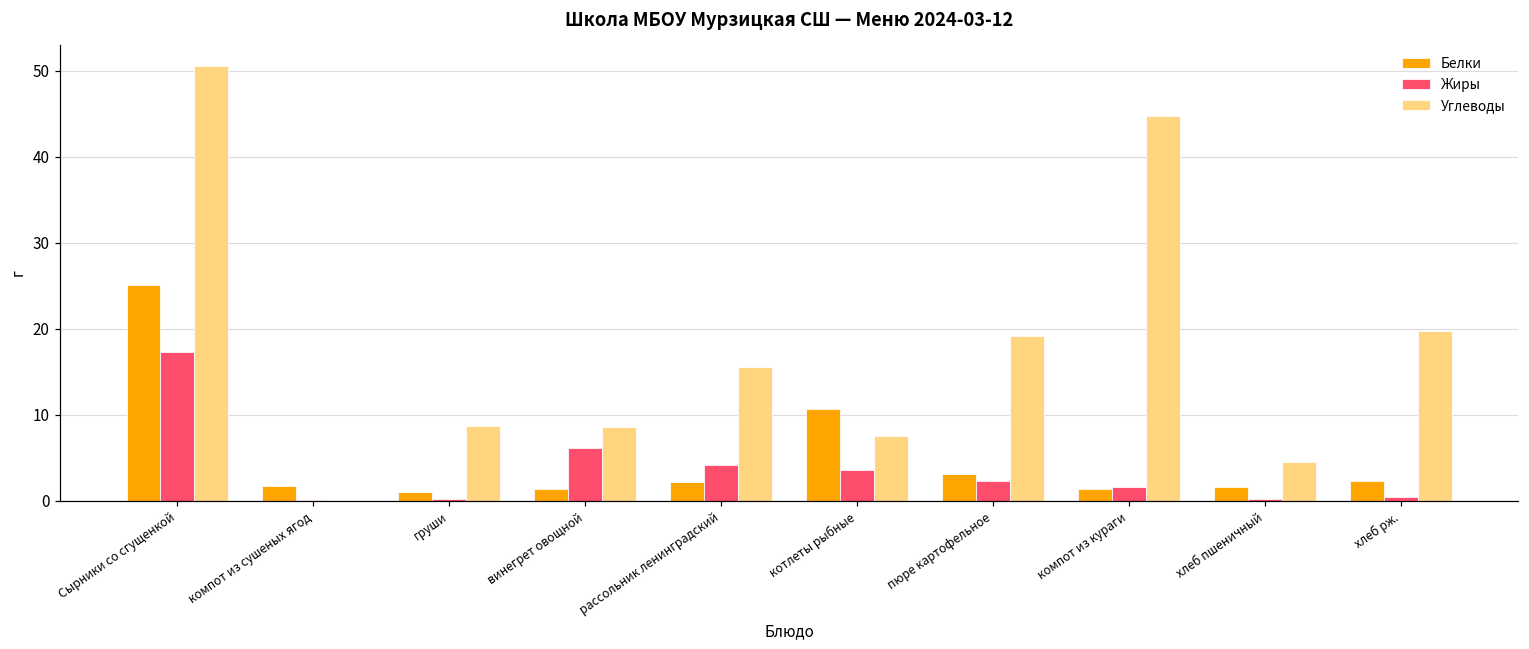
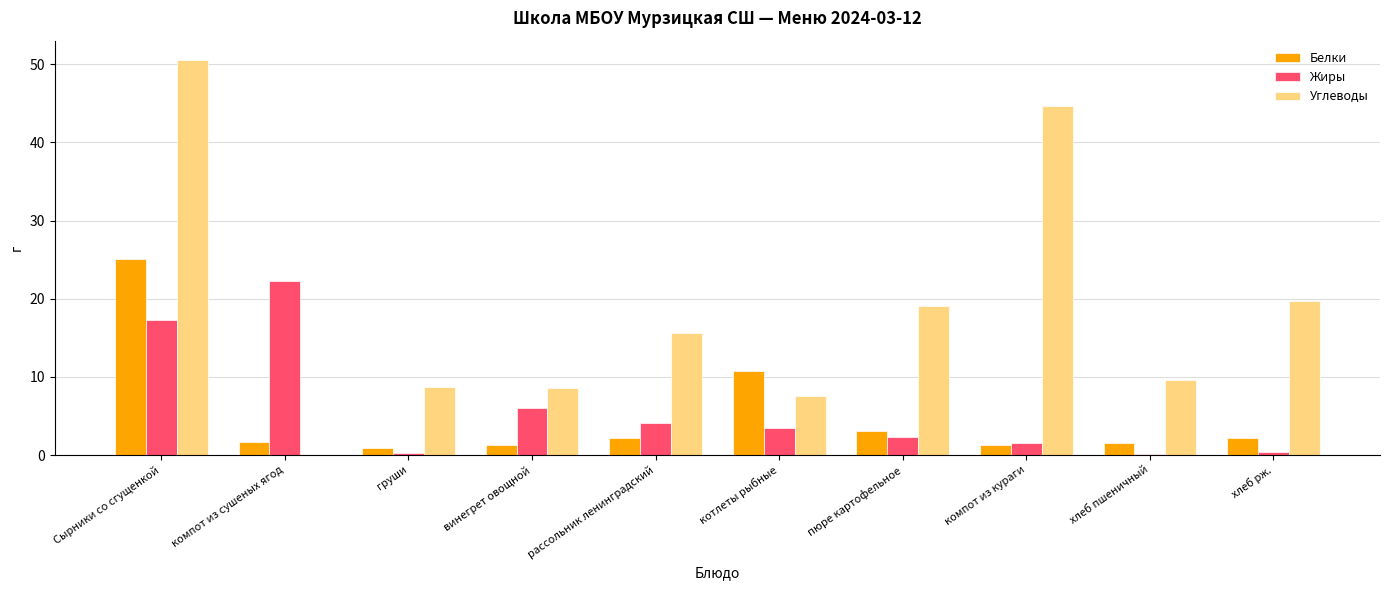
Жиры, компот из сушеных ягод: 0 -> 22
Углеводы, хлеб пшеничный: 5 -> 10
